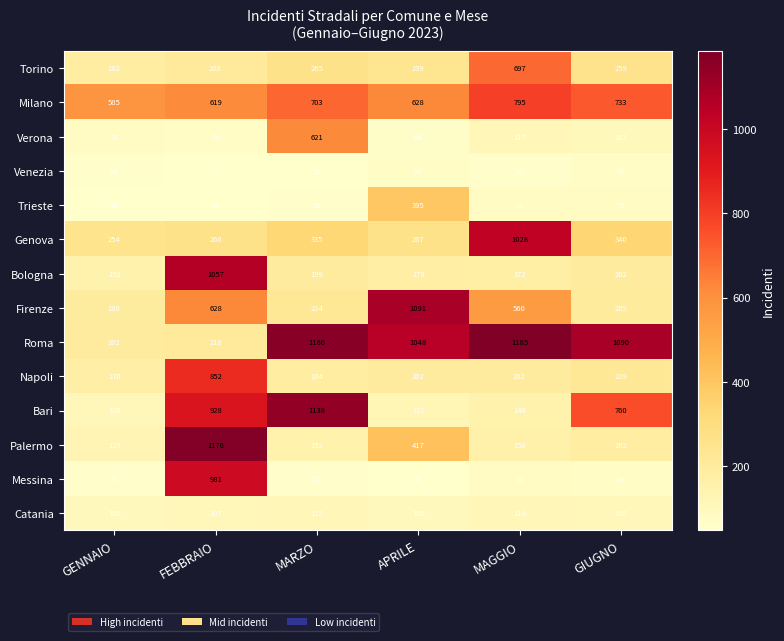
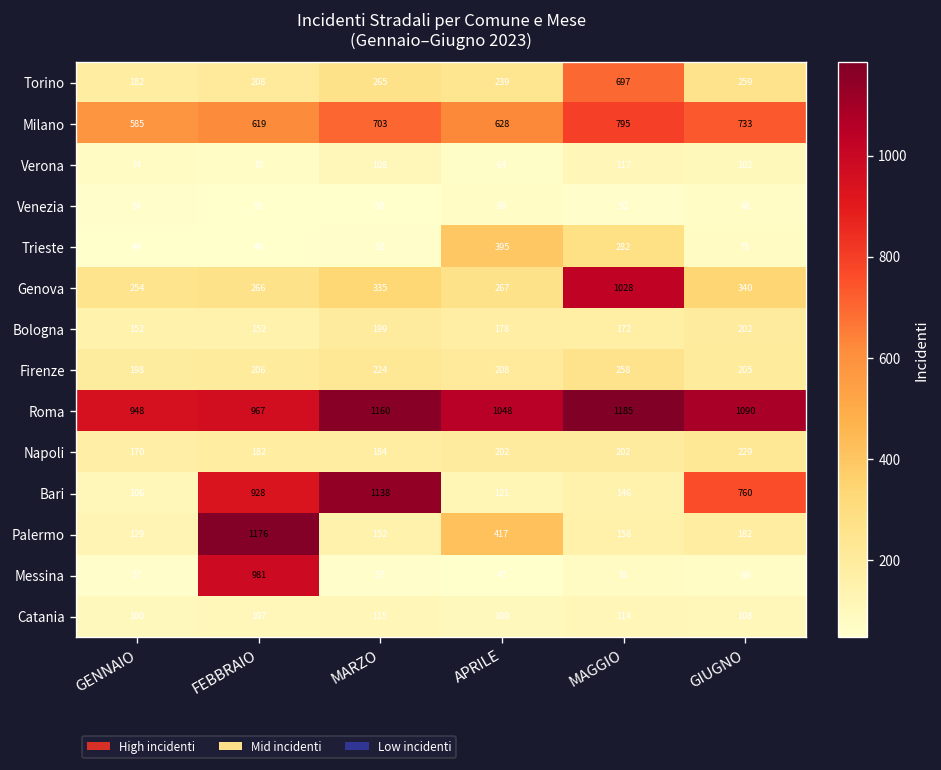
Verona, MARZO: 621 -> 108
Trieste, MAGGIO: 81 -> 282
Bologna, FEBBRAIO: 1057 -> 152
Firenze, FEBBRAIO: 628 -> 206
Firenze, APRILE: 1091 -> 208
Firenze, MAGGIO: 560 -> 258
Roma, GENNAIO: 202 -> 948
Roma, FEBBRAIO: 210 -> 967
Napoli, FEBBRAIO: 852 -> 182
